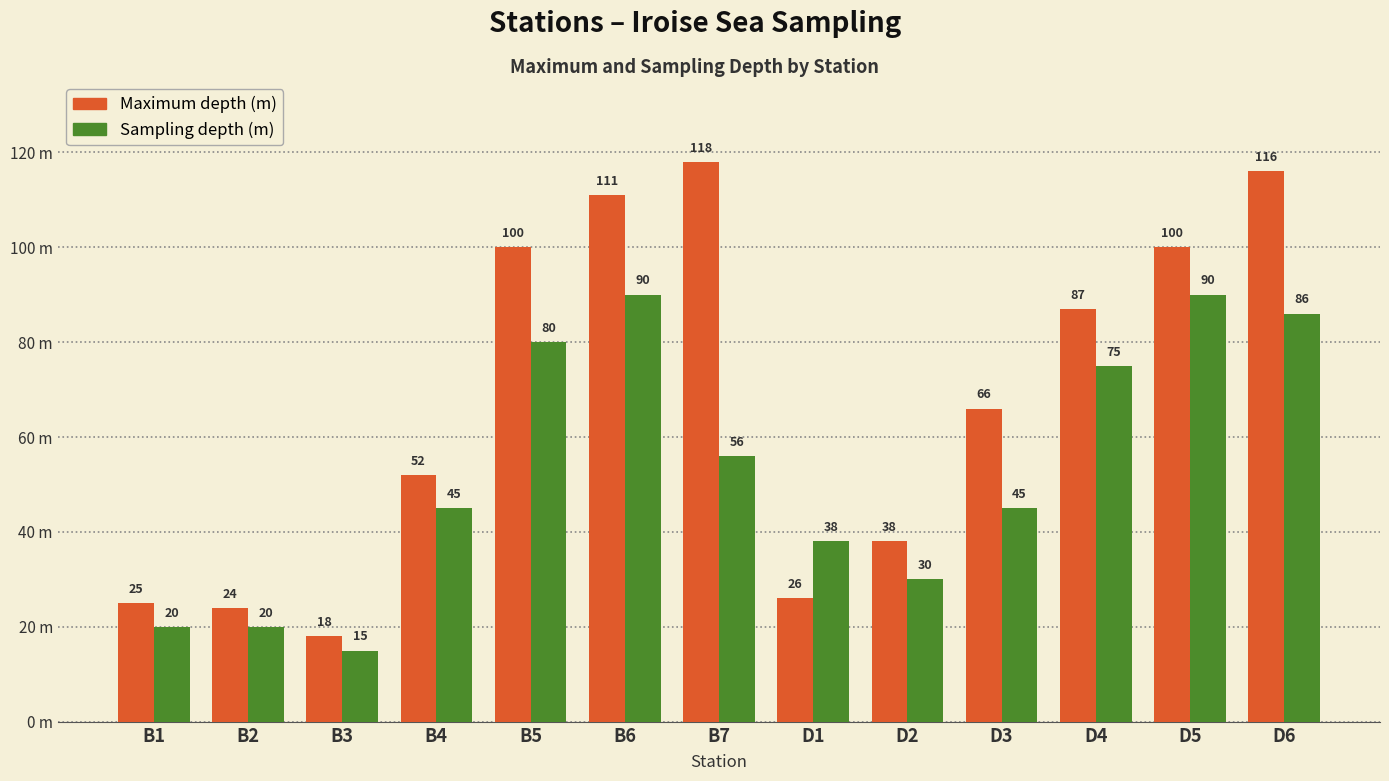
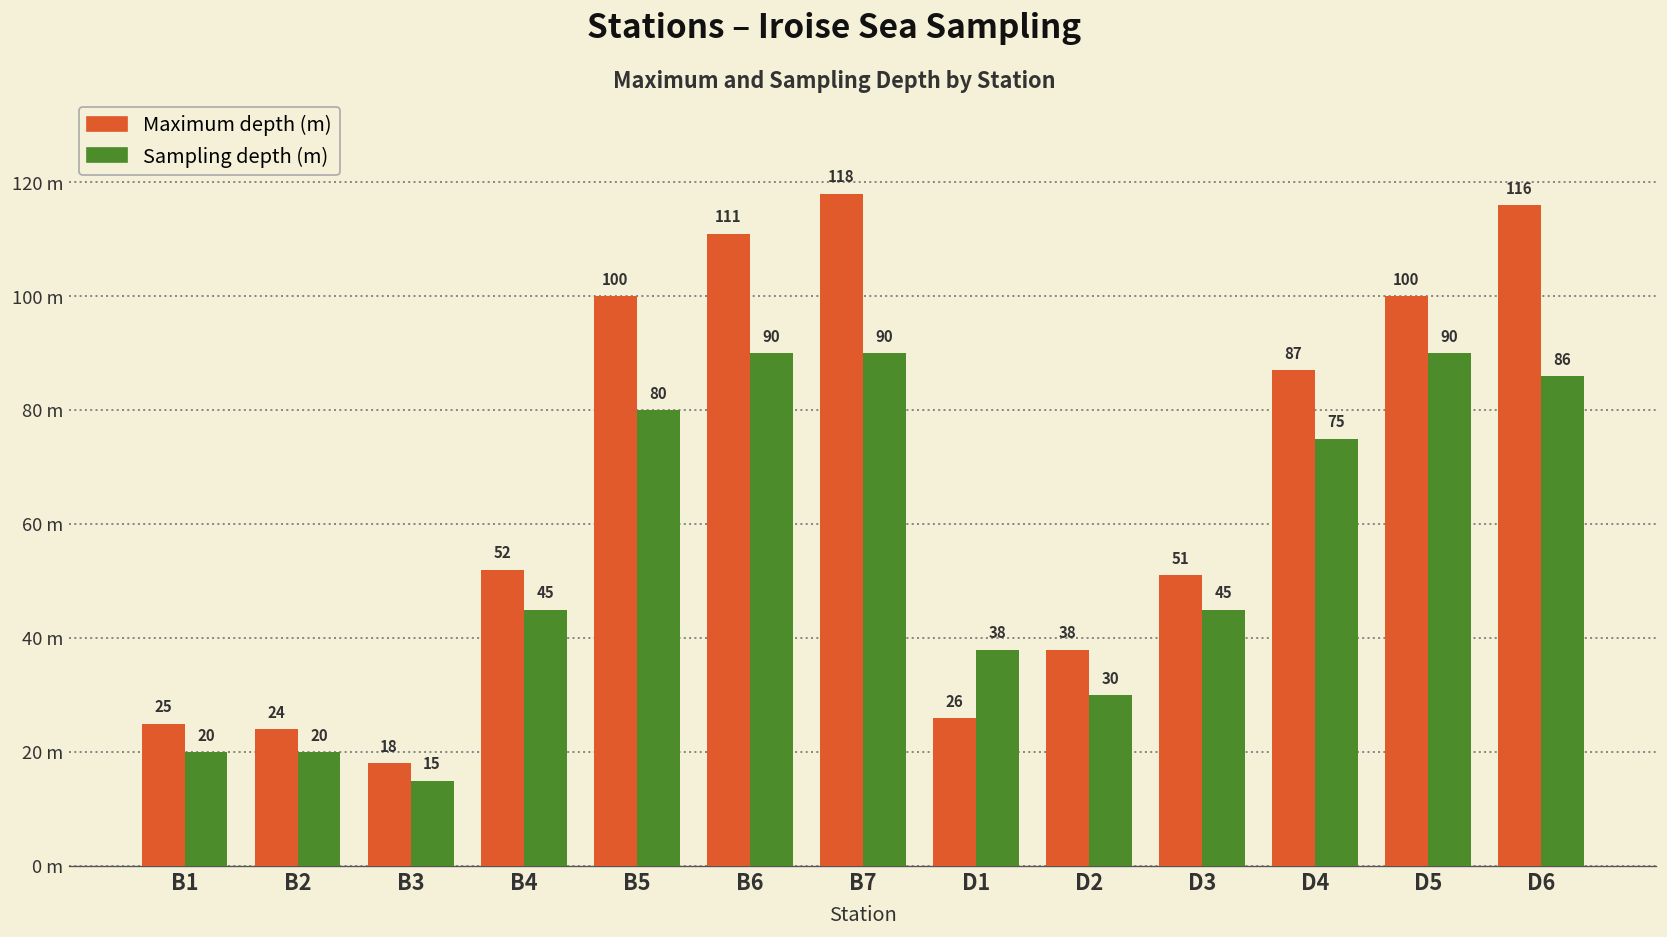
Sampling depth (m), B7: 56 -> 90
Maximum depth (m), D3: 66 -> 51
